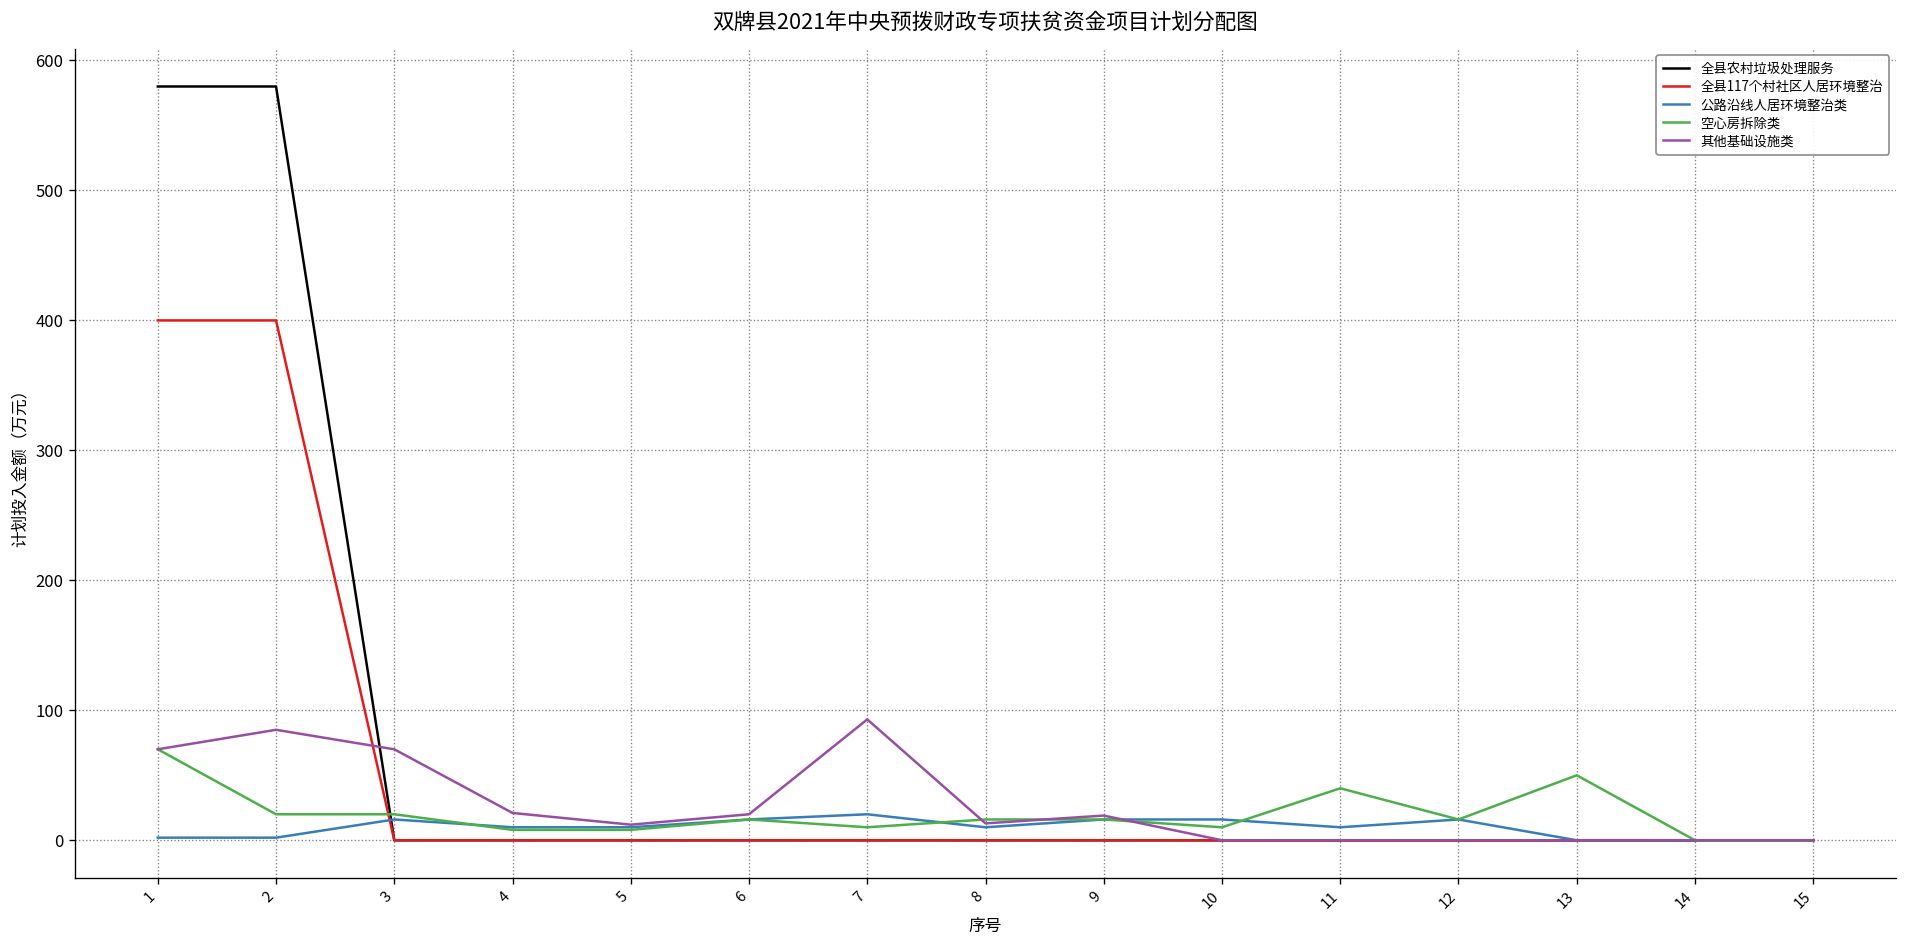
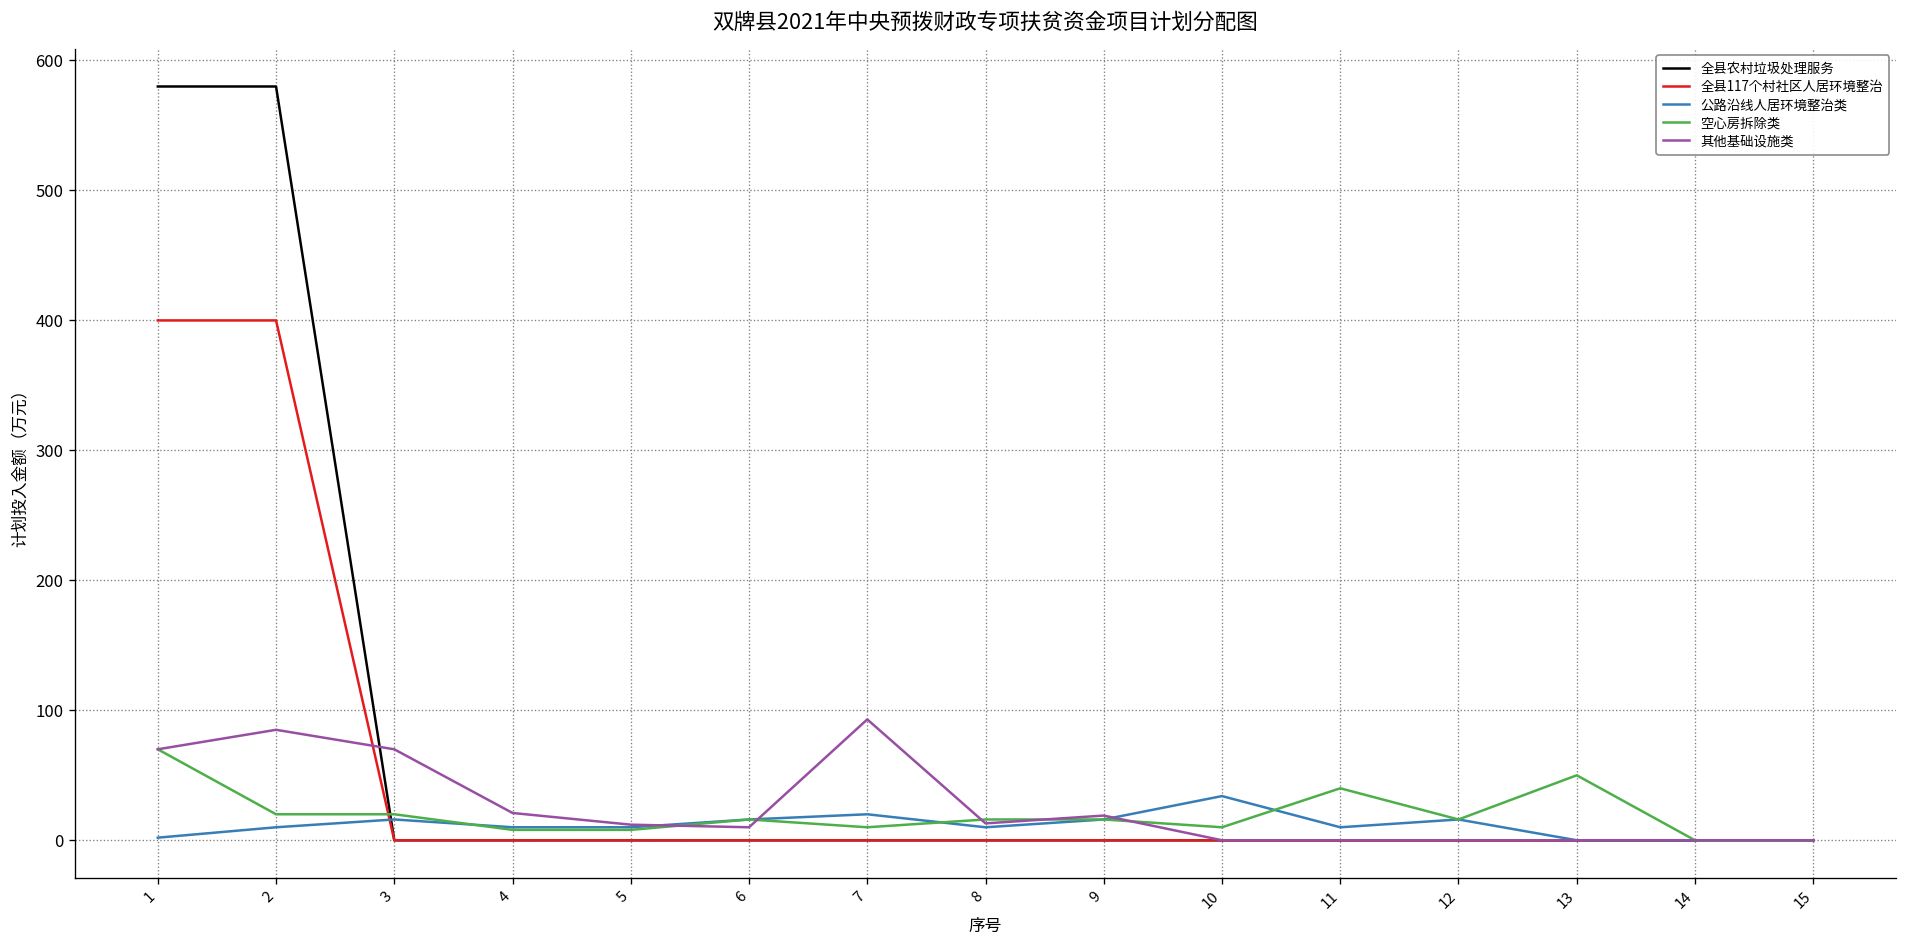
公路沿线人居环境整治类, 2: 2 -> 10
其他基础设施类, 6: 20 -> 10
公路沿线人居环境整治类, 10: 16 -> 34
